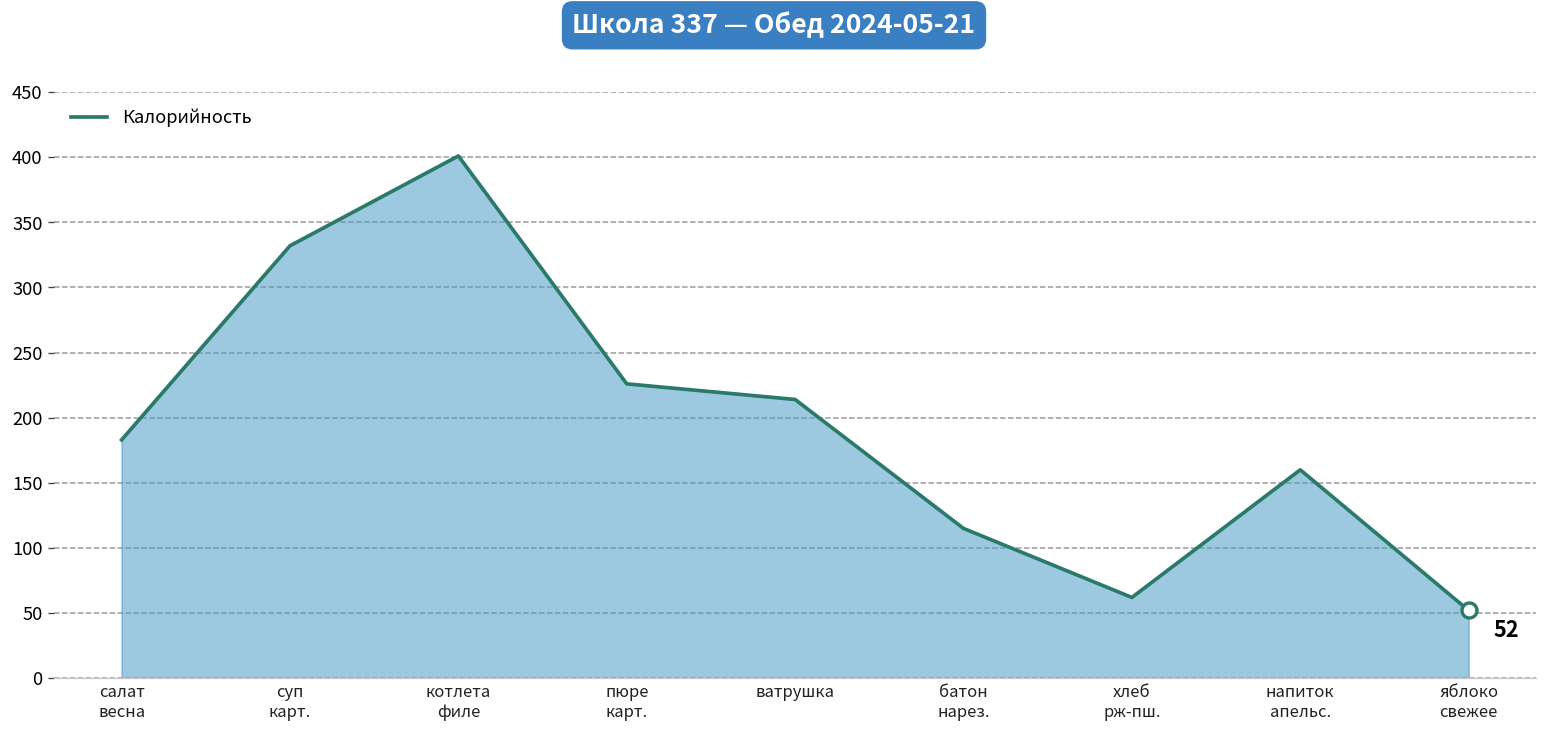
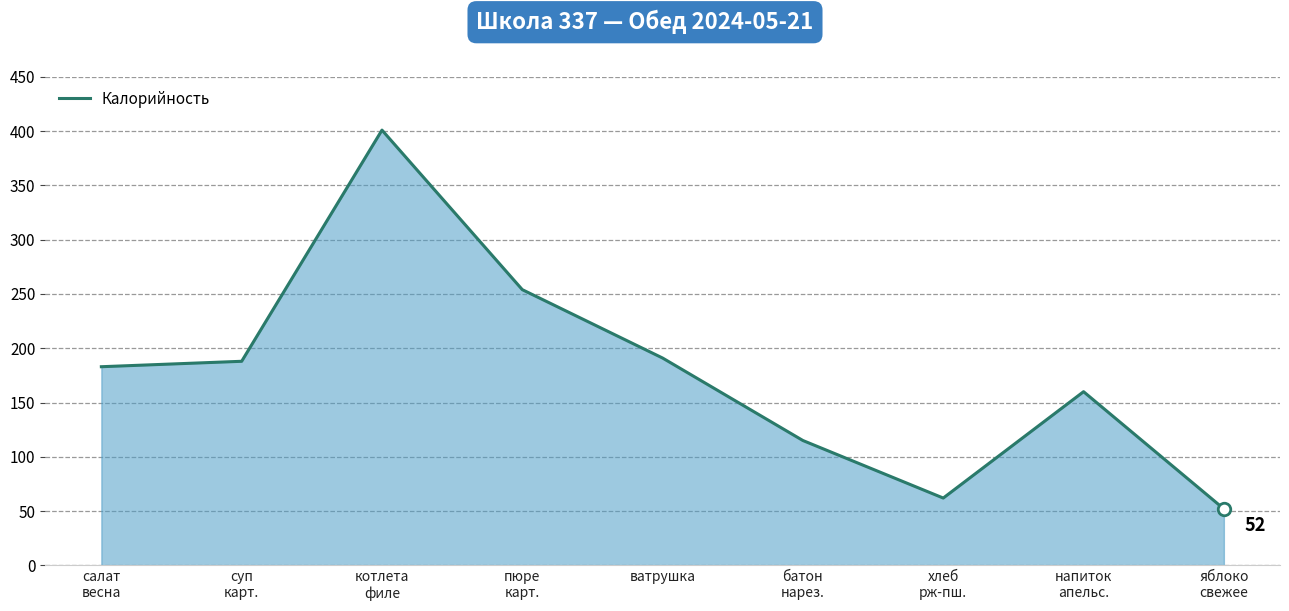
Калорийность, суп карт.: 332 -> 188
Калорийность, пюре карт.: 226 -> 254
Калорийность, ватрушка: 214 -> 191
